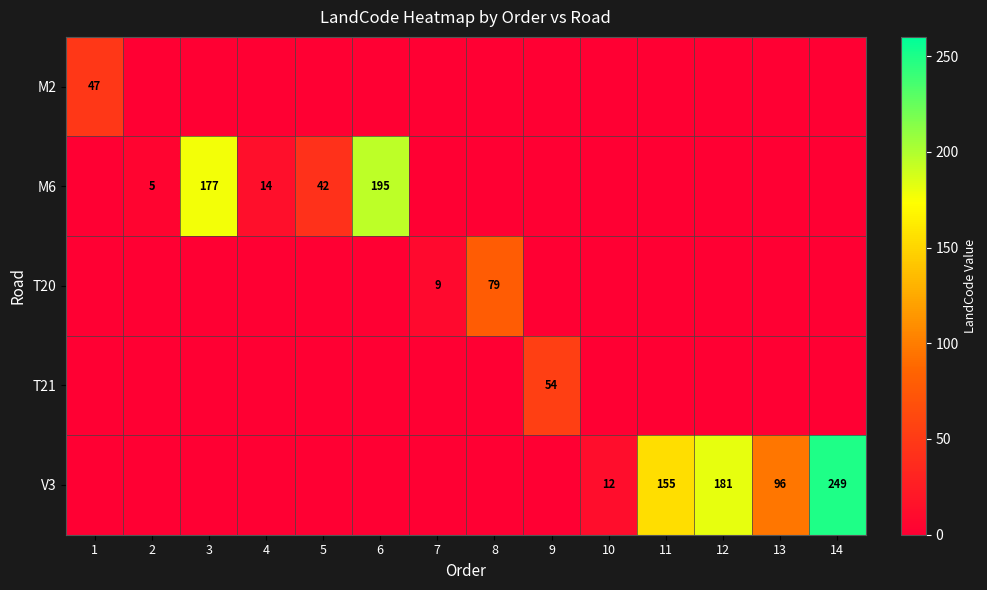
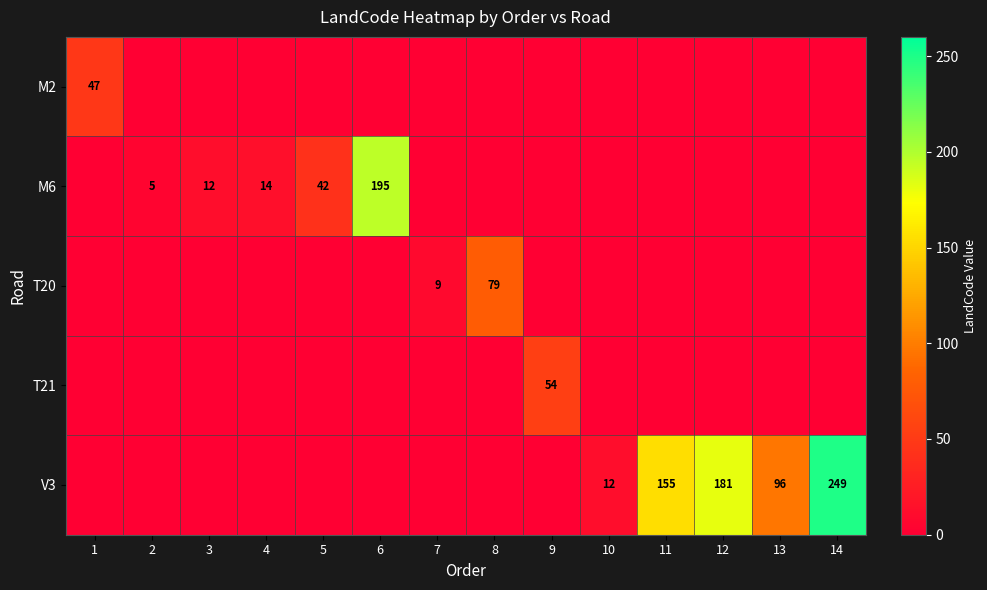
M6, 3: 177 -> 12
